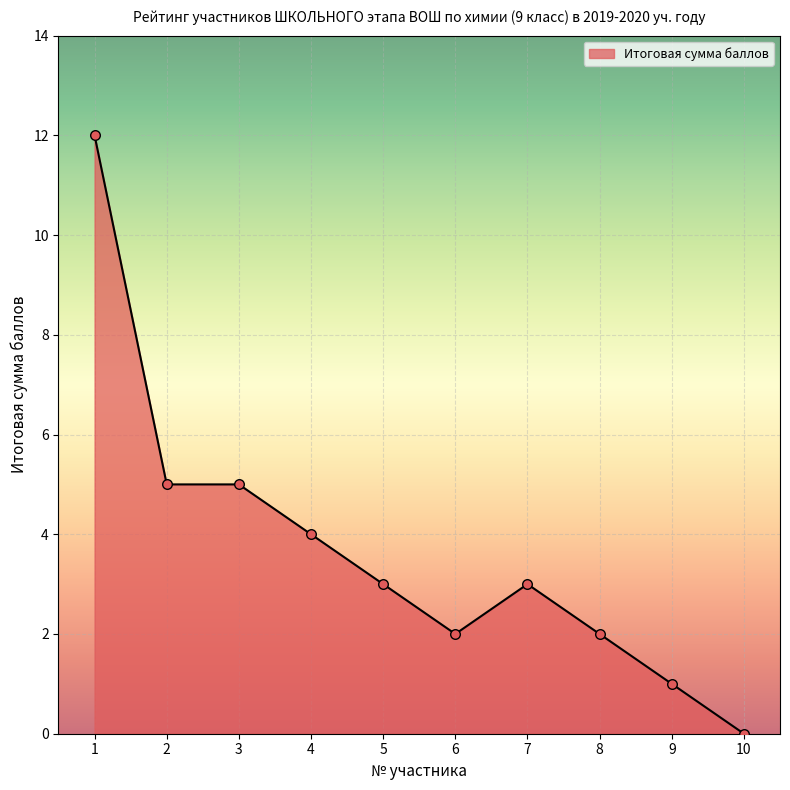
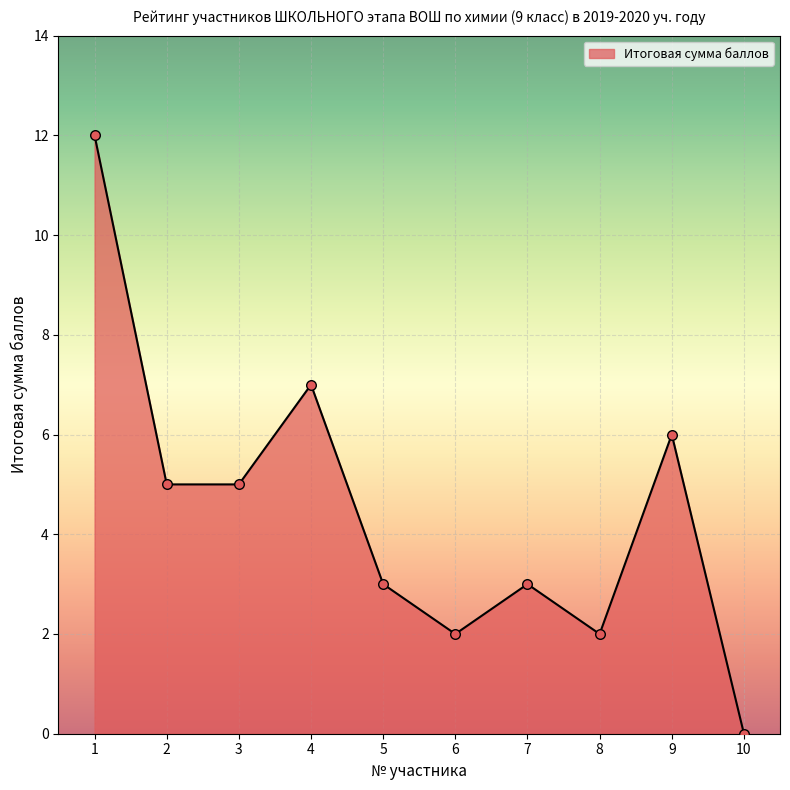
4: 4 -> 7
9: 1 -> 6
